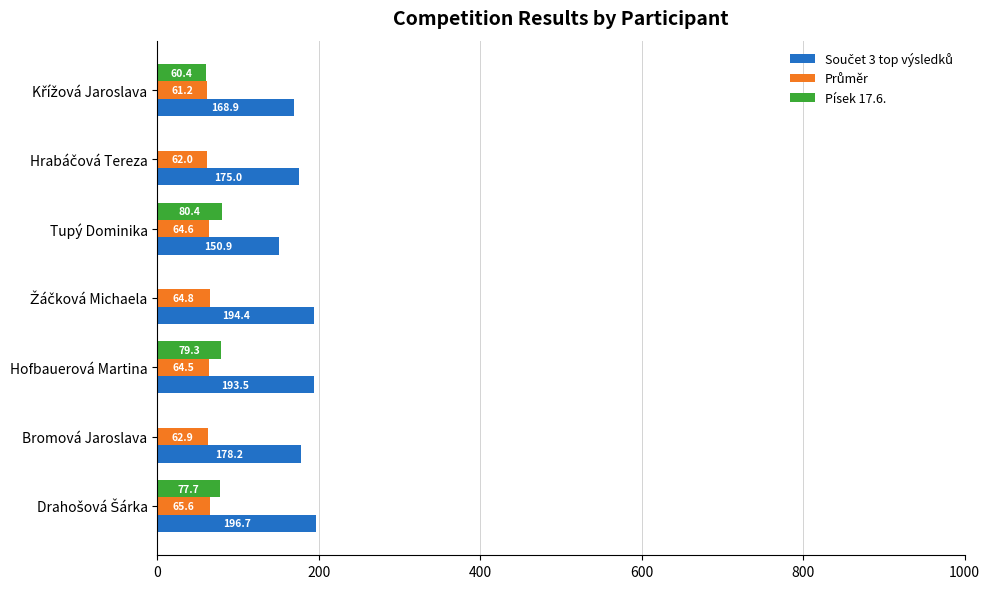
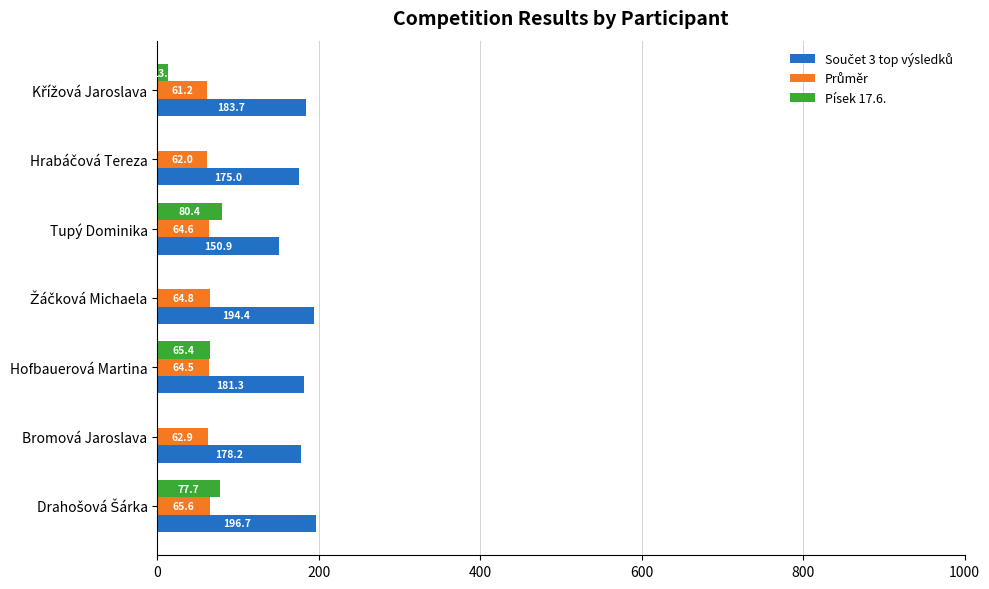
Písek 17.6., Křížová Jaroslava: 60 -> 10
Součet 3 top výsledků, Křížová Jaroslava: 168.9 -> 183.7
Písek 17.6., Hofbauerová Martina: 79.3 -> 65.4
Součet 3 top výsledků, Hofbauerová Martina: 193.5 -> 181.3
